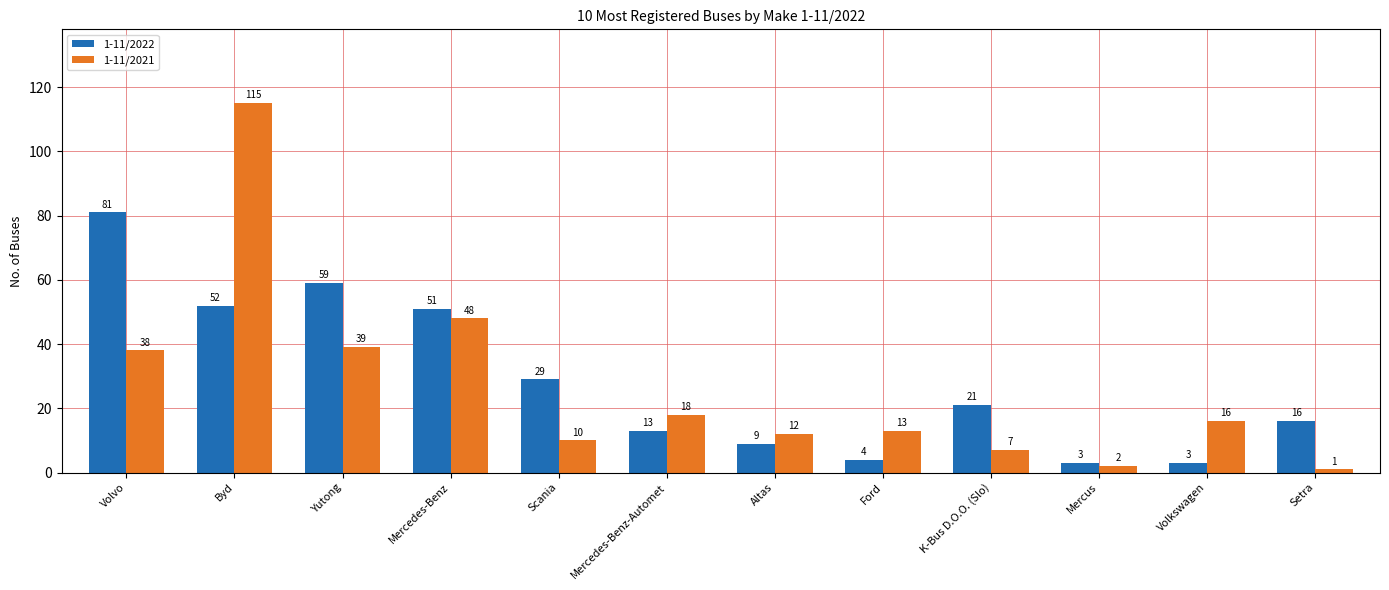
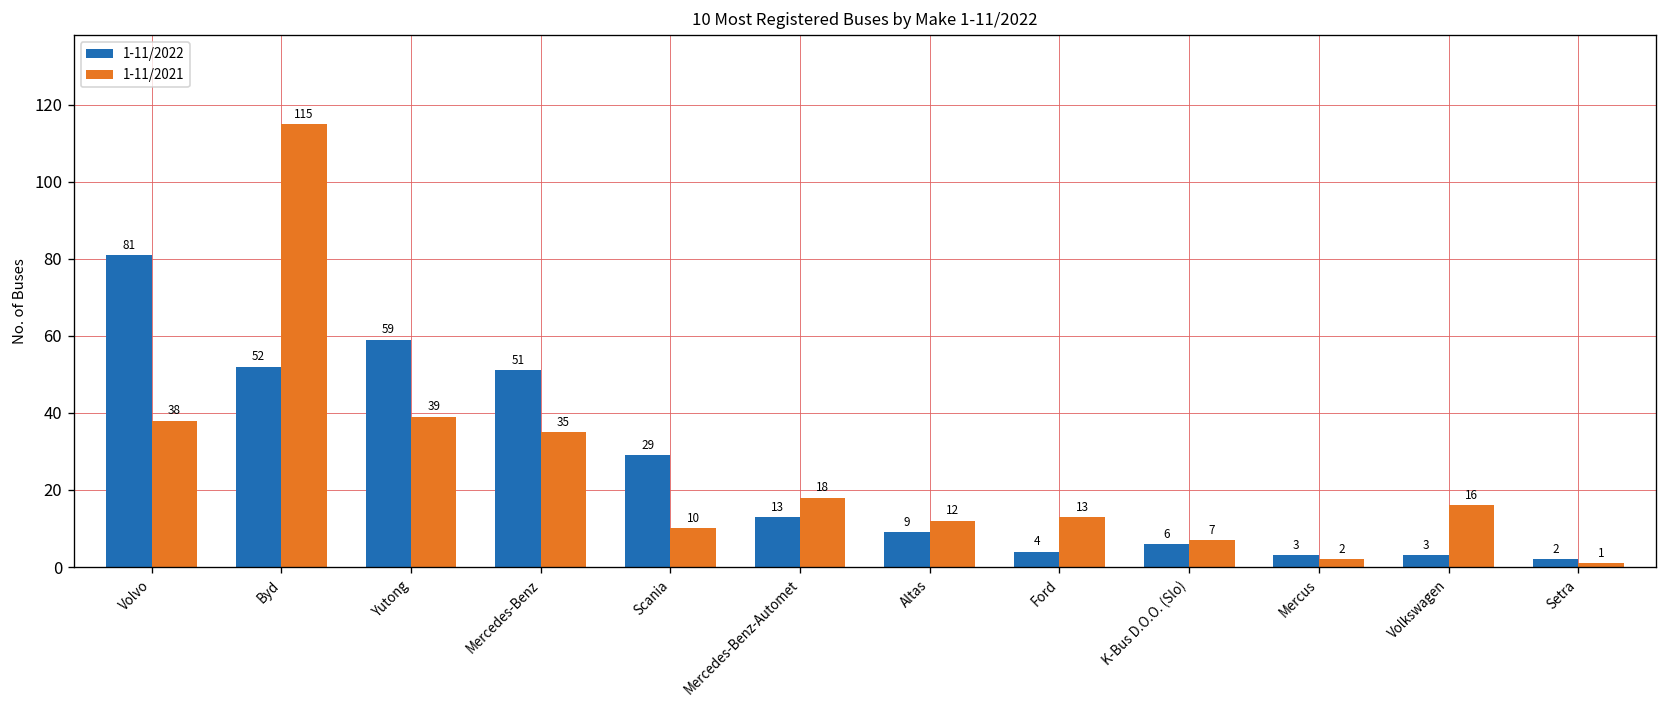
1-11/2021, Mercedes-Benz: 48 -> 35
1-11/2022, K-Bus D.O.O. (Slo): 21 -> 6
1-11/2022, Setra: 16 -> 2
